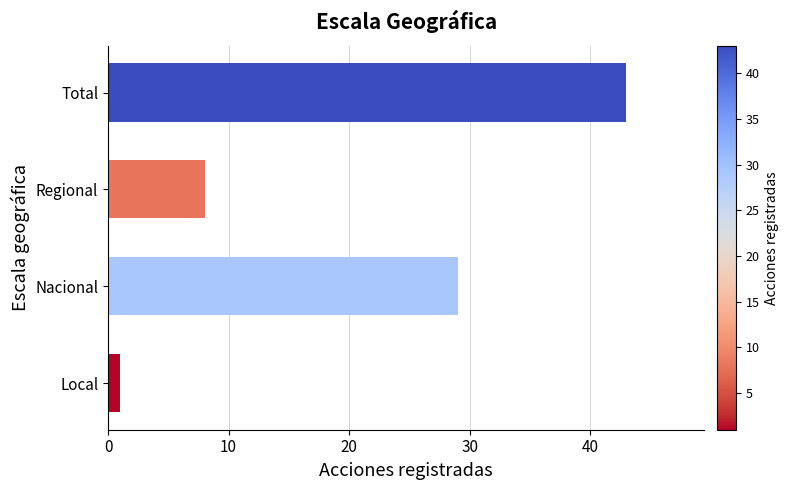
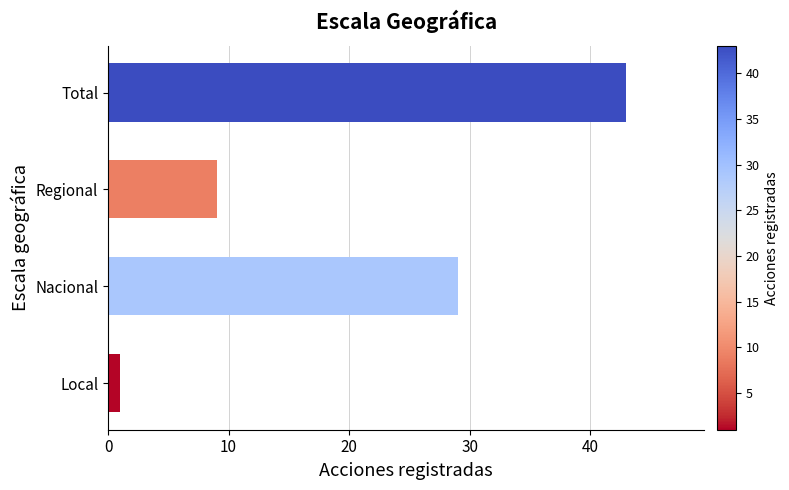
Regional: 8 -> 9
